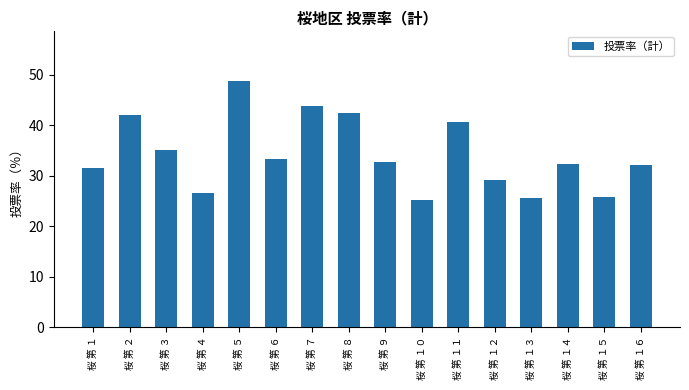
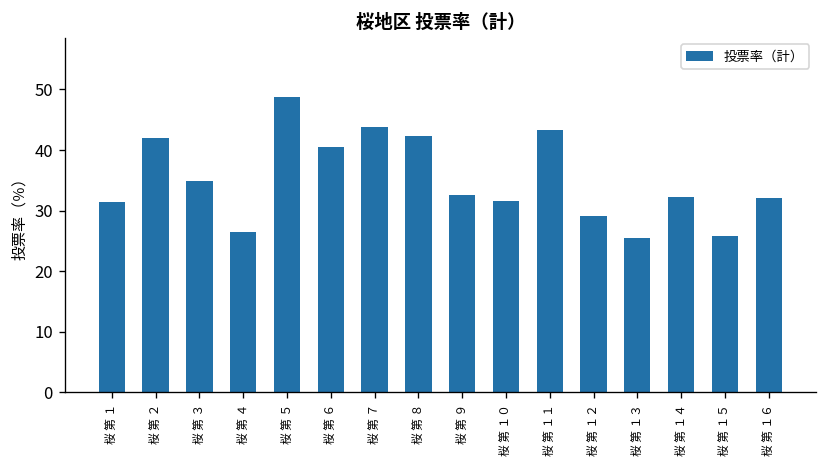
桜 第 ６: 33 -> 41
桜 第 １０: 25 -> 32
桜 第 １１: 41 -> 43
